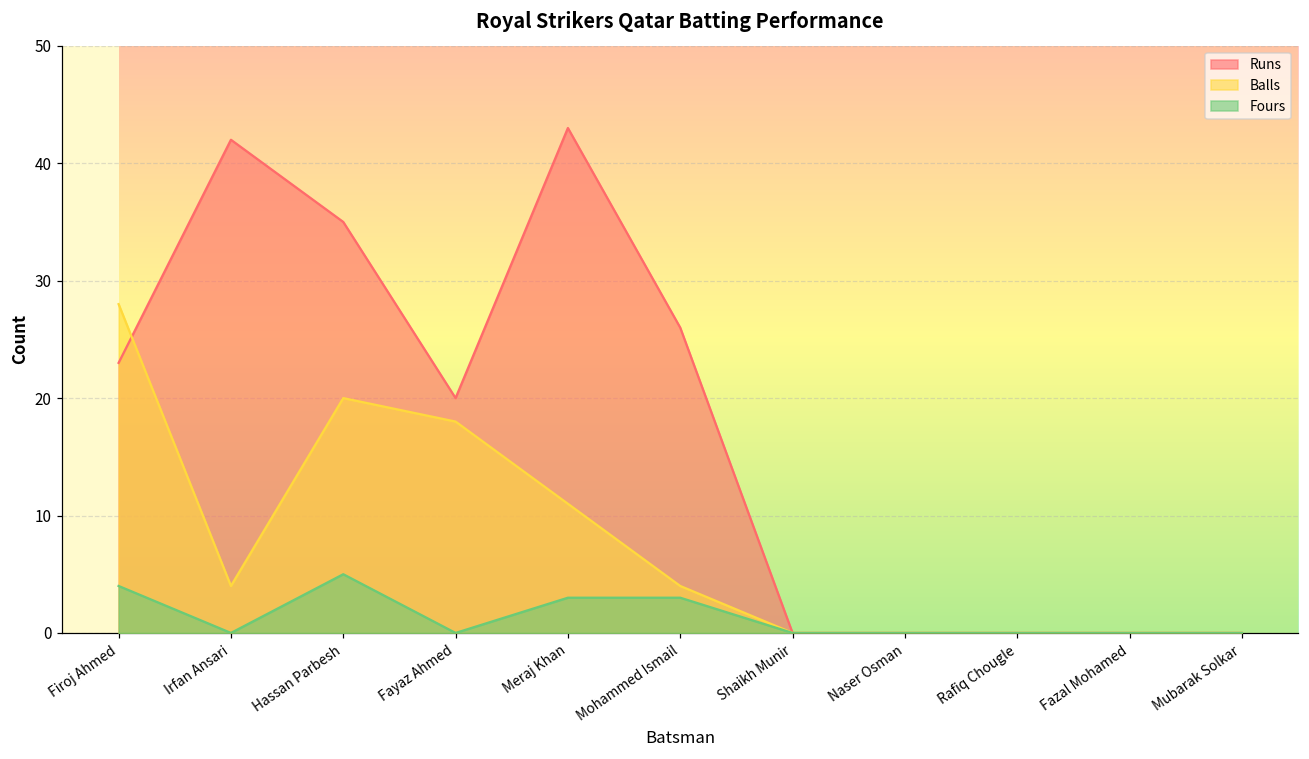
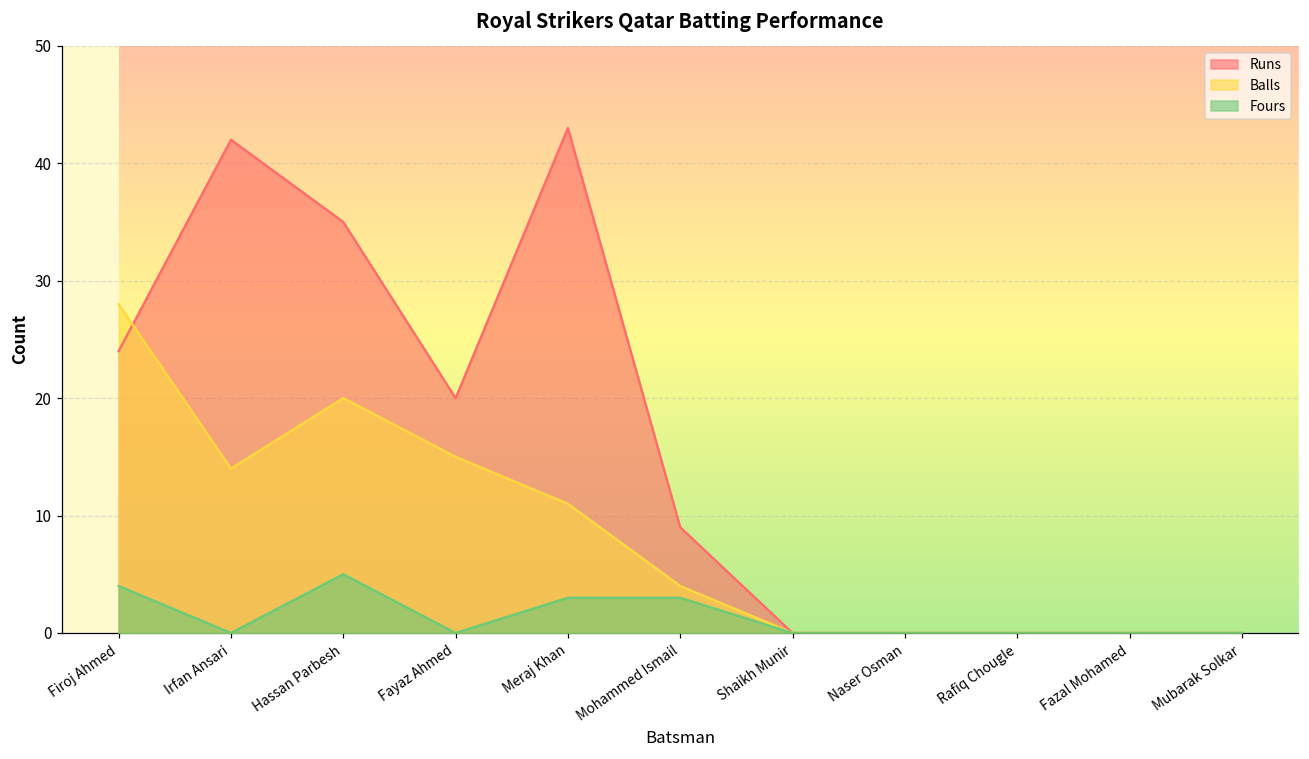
Runs, Firoj Ahmed: 23 -> 24
Balls, Irfan Ansari: 4 -> 14
Balls, Fayaz Ahmed: 18 -> 15
Runs, Mohammed Ismail: 26 -> 9
